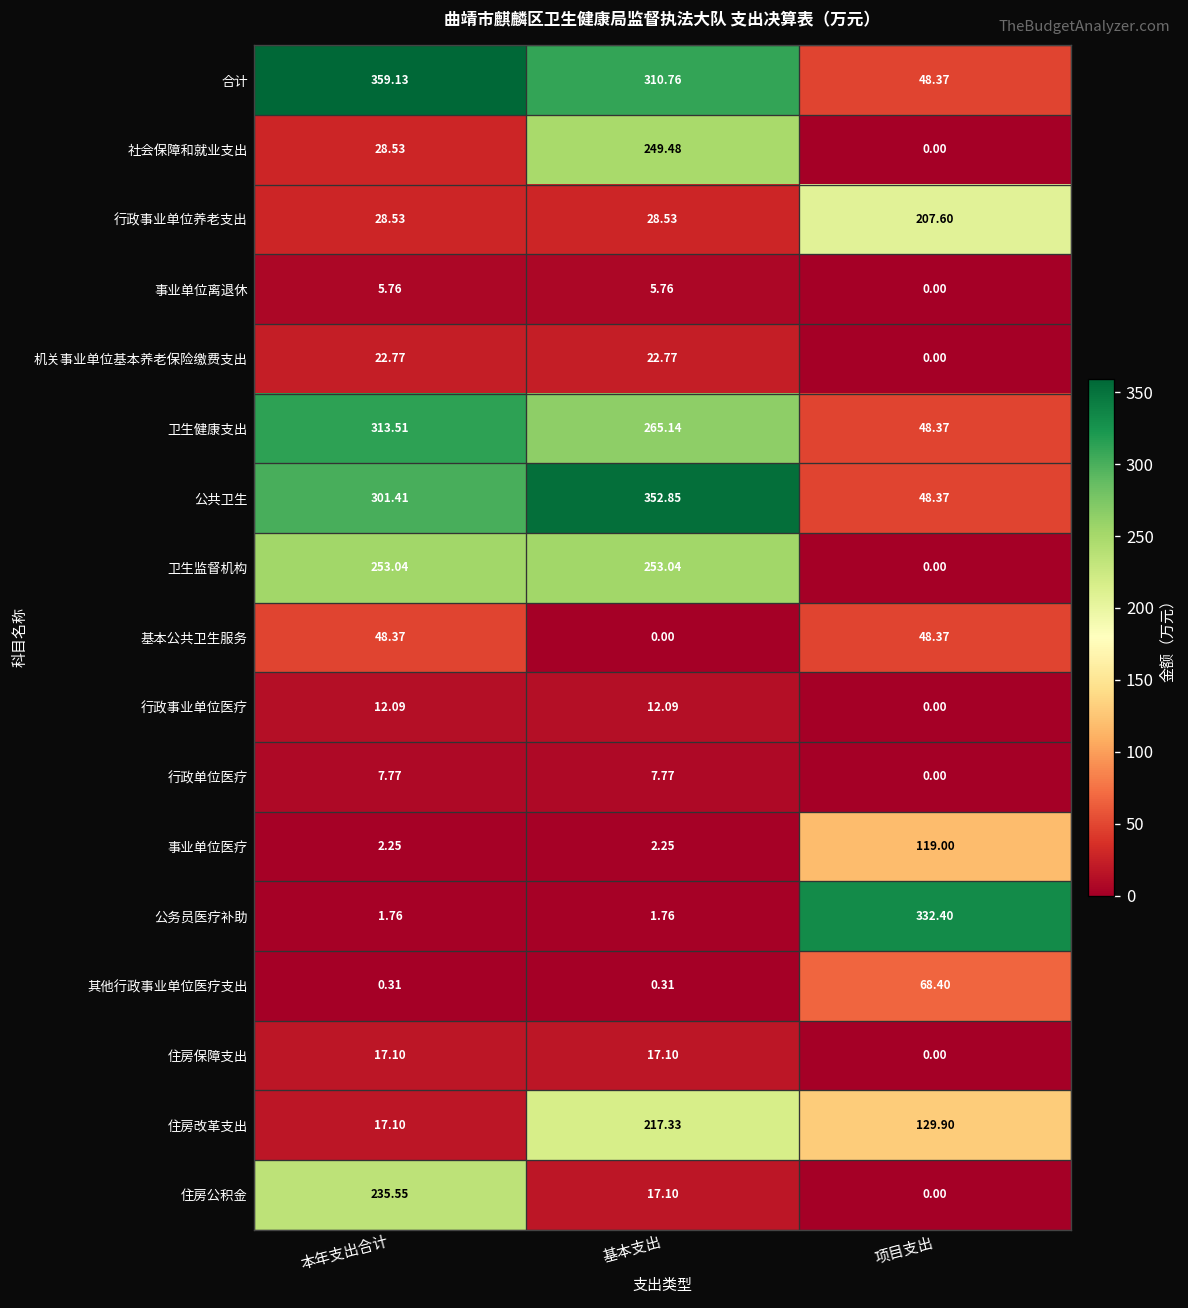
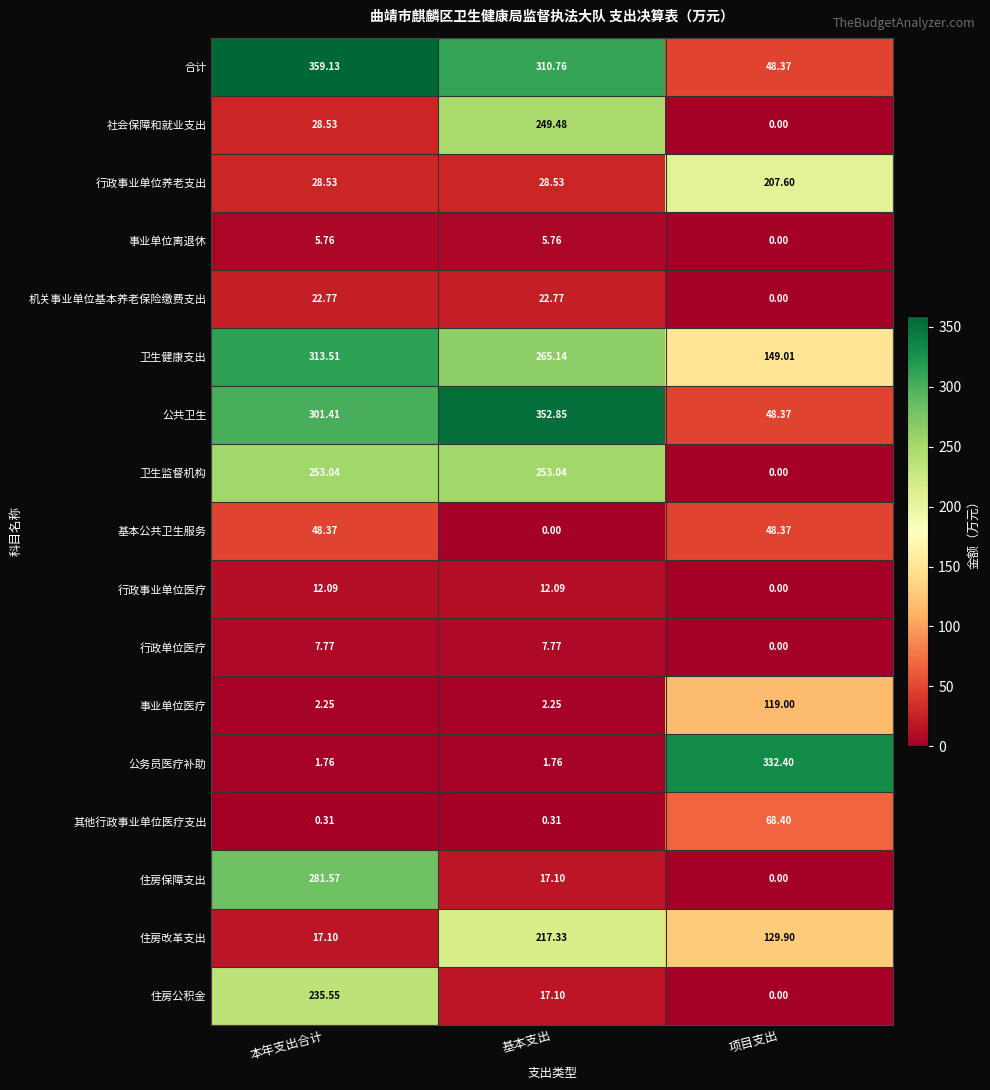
卫生健康支出, 项目支出: 48.37 -> 149.01
住房保障支出, 本年支出合计: 17.10 -> 281.57
